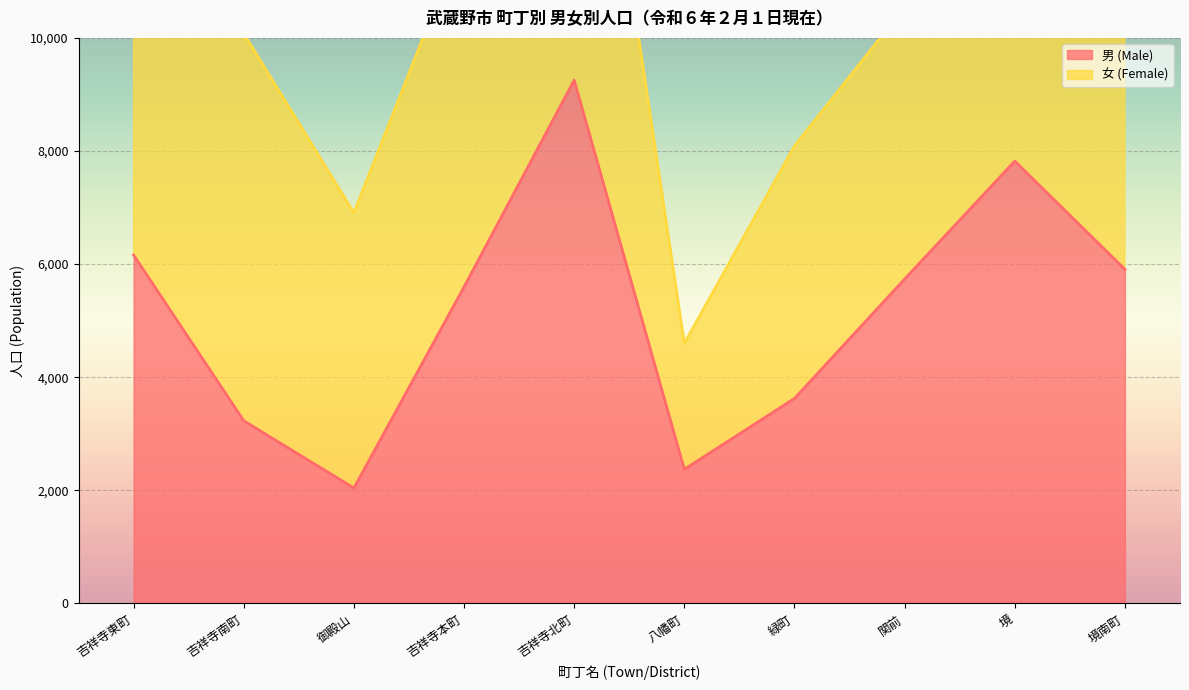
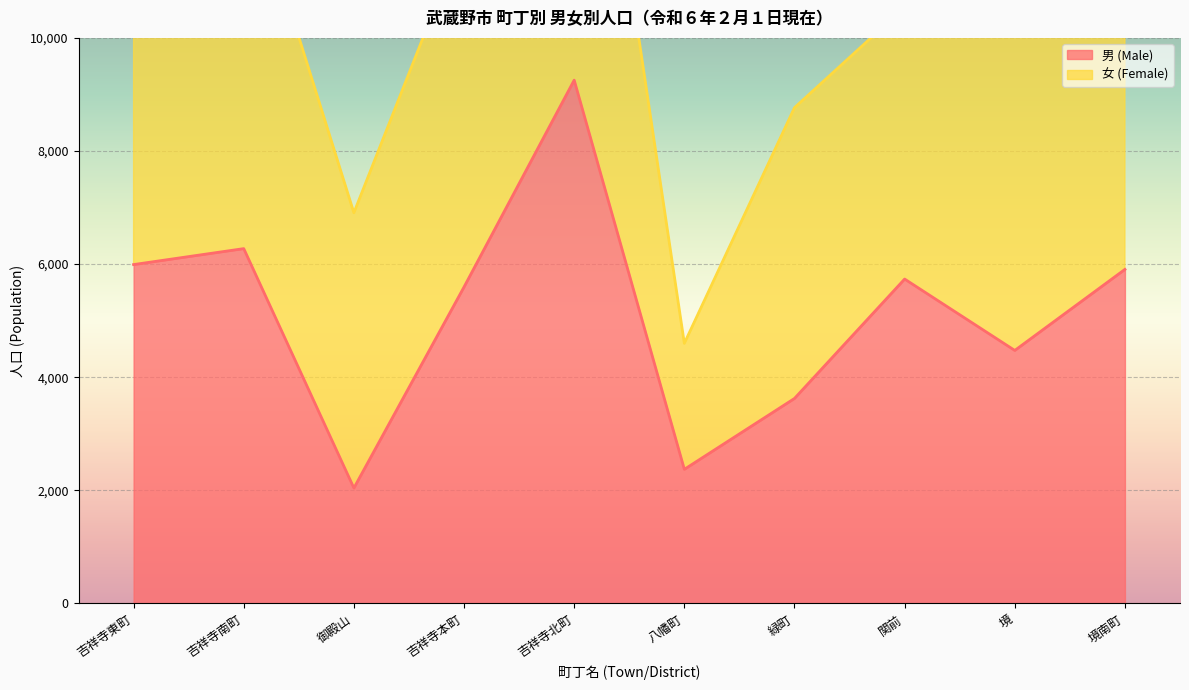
男 (Male), 吉祥寺東町: 6,200 -> 6,000
男 (Male), 吉祥寺南町: 3,200 -> 6,300
女 (Female), 緑町: 4,500 -> 5,100
男 (Male), 境: 7,800 -> 4,500
